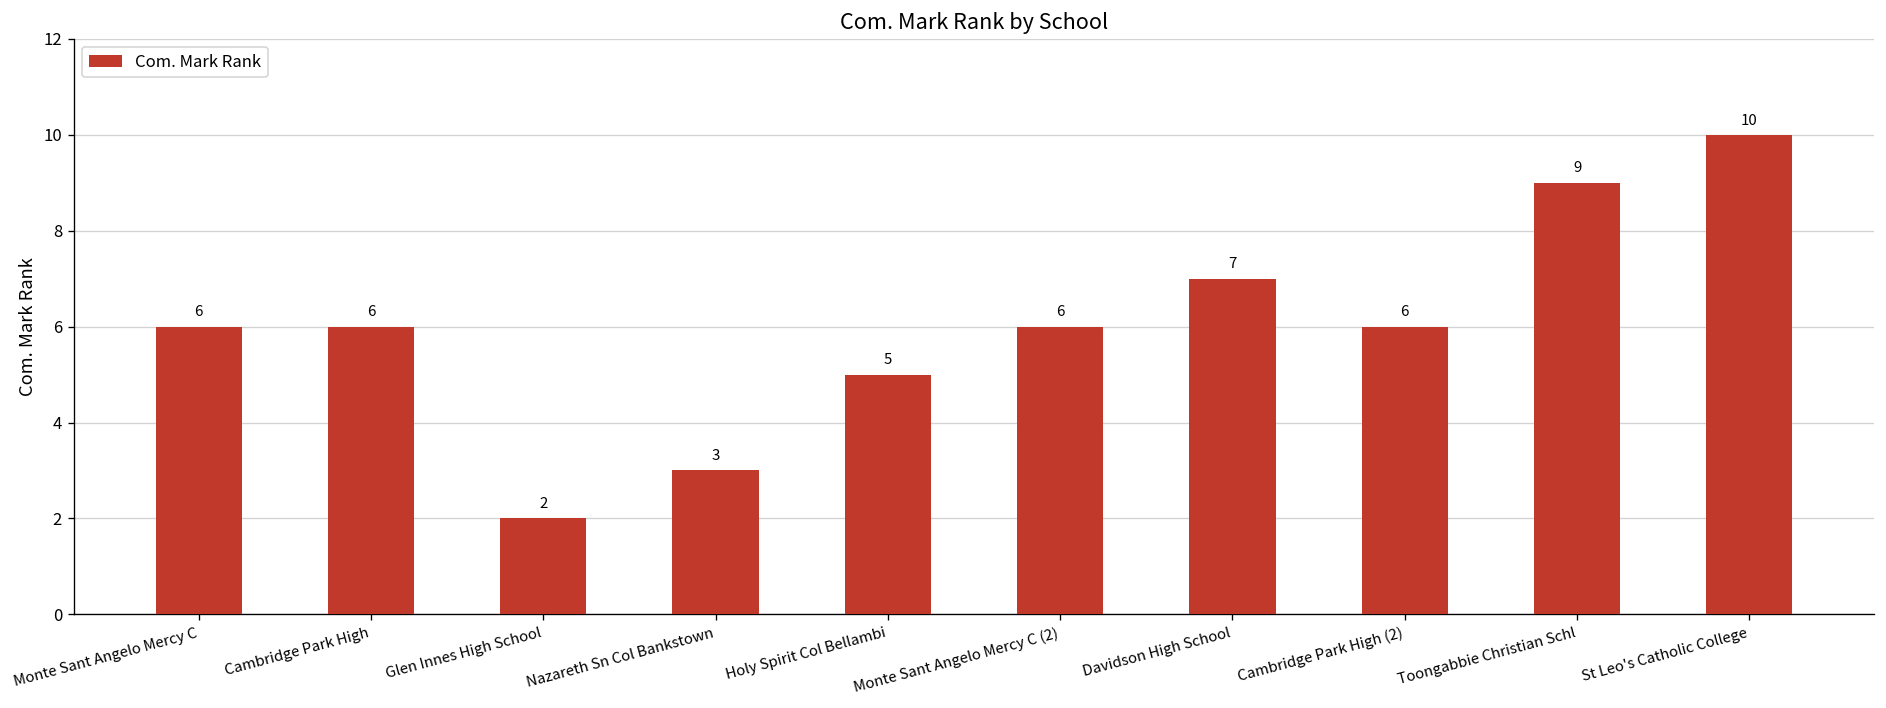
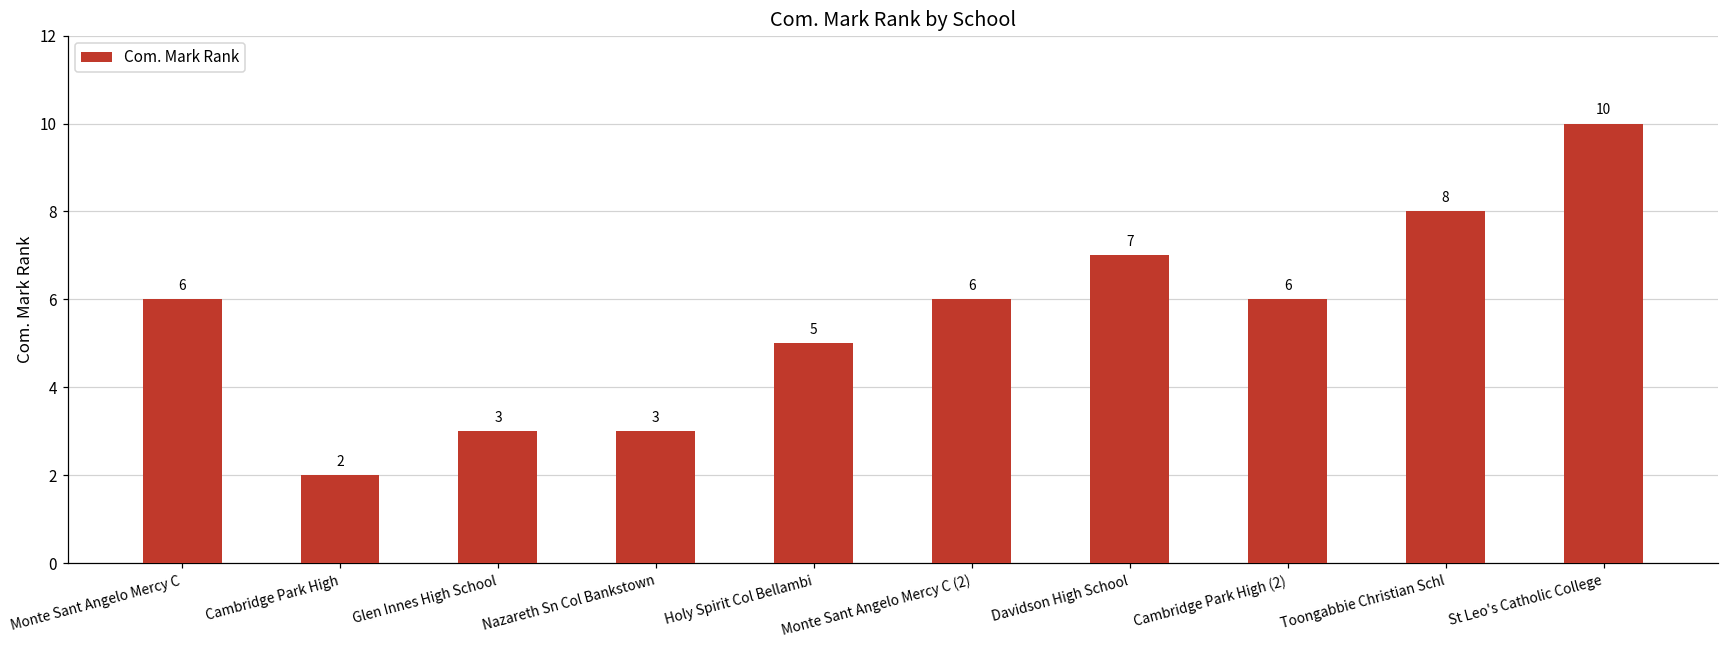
Cambridge Park High: 6 -> 2
Glen Innes High School: 2 -> 3
Toongabbie Christian Schl: 9 -> 8
